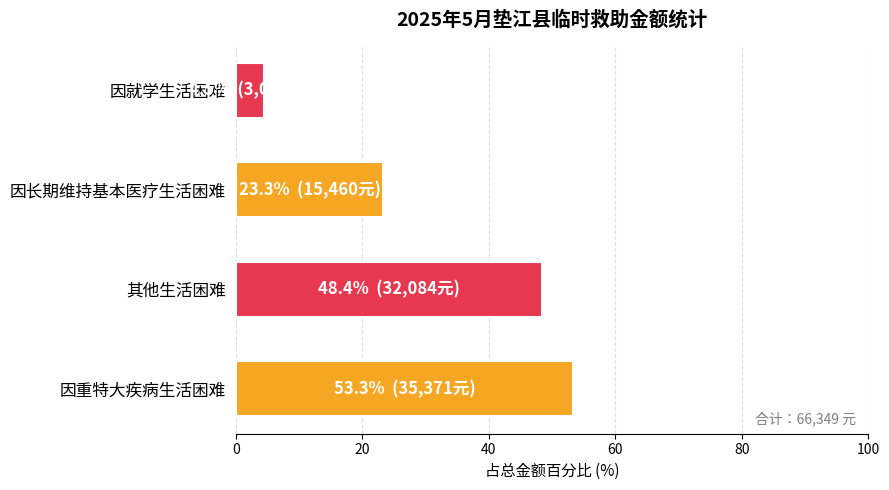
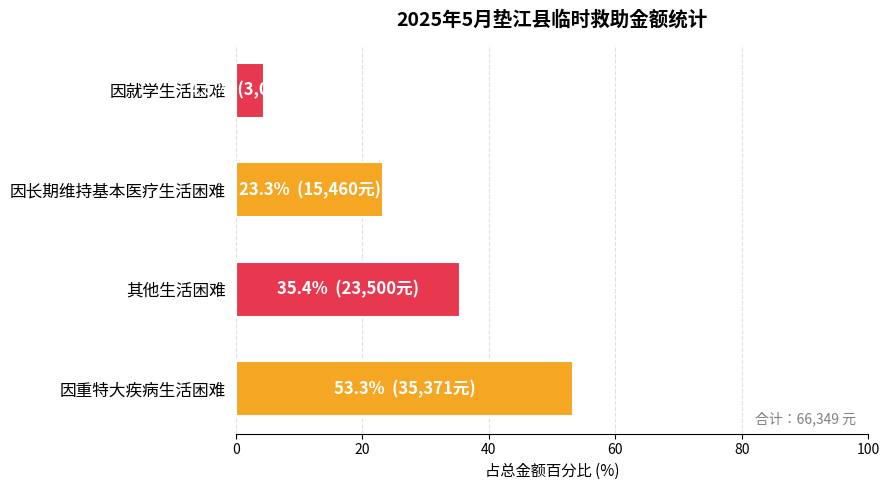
其他生活困难: 48.4% (32,084元) -> 35.4% (23,500元)
